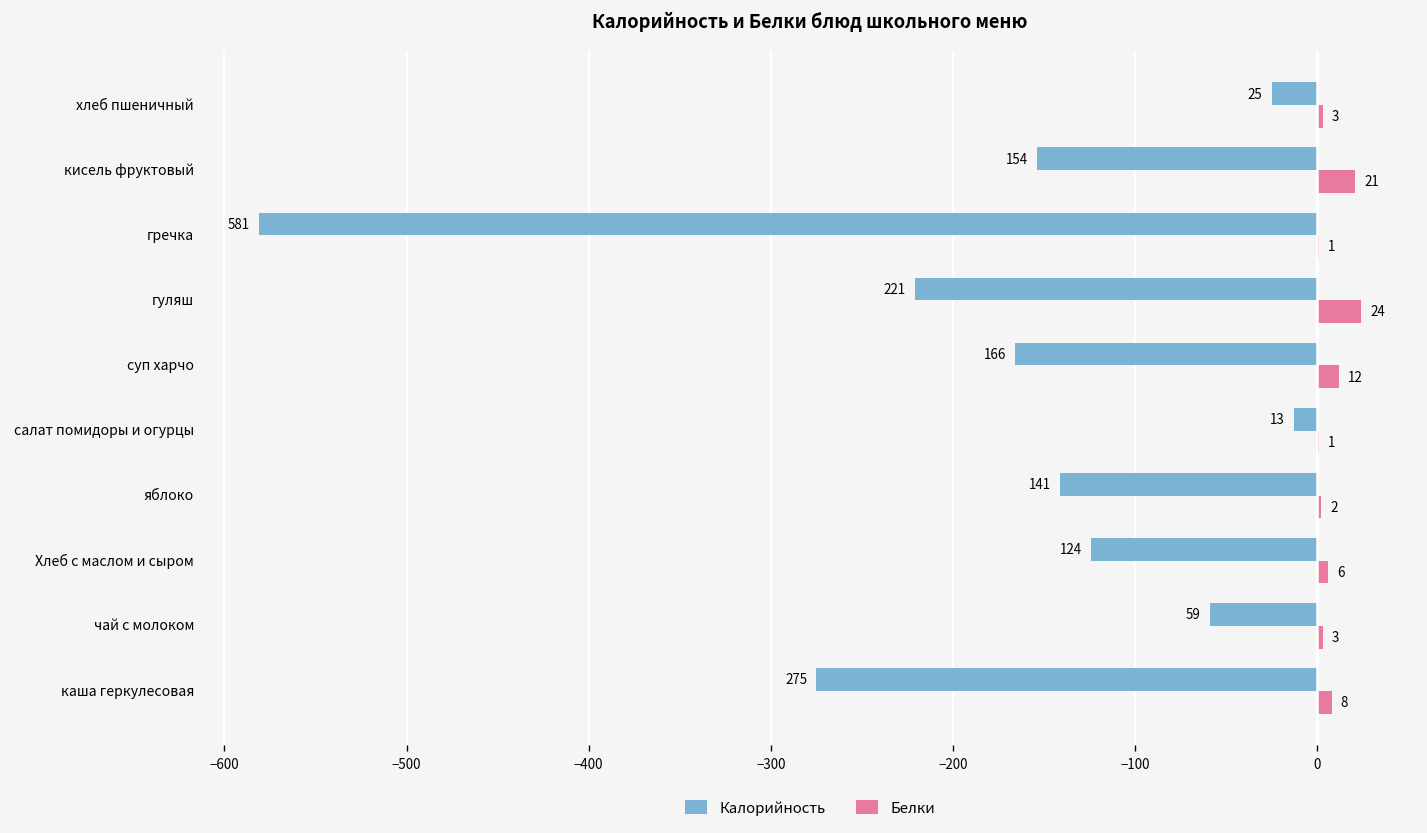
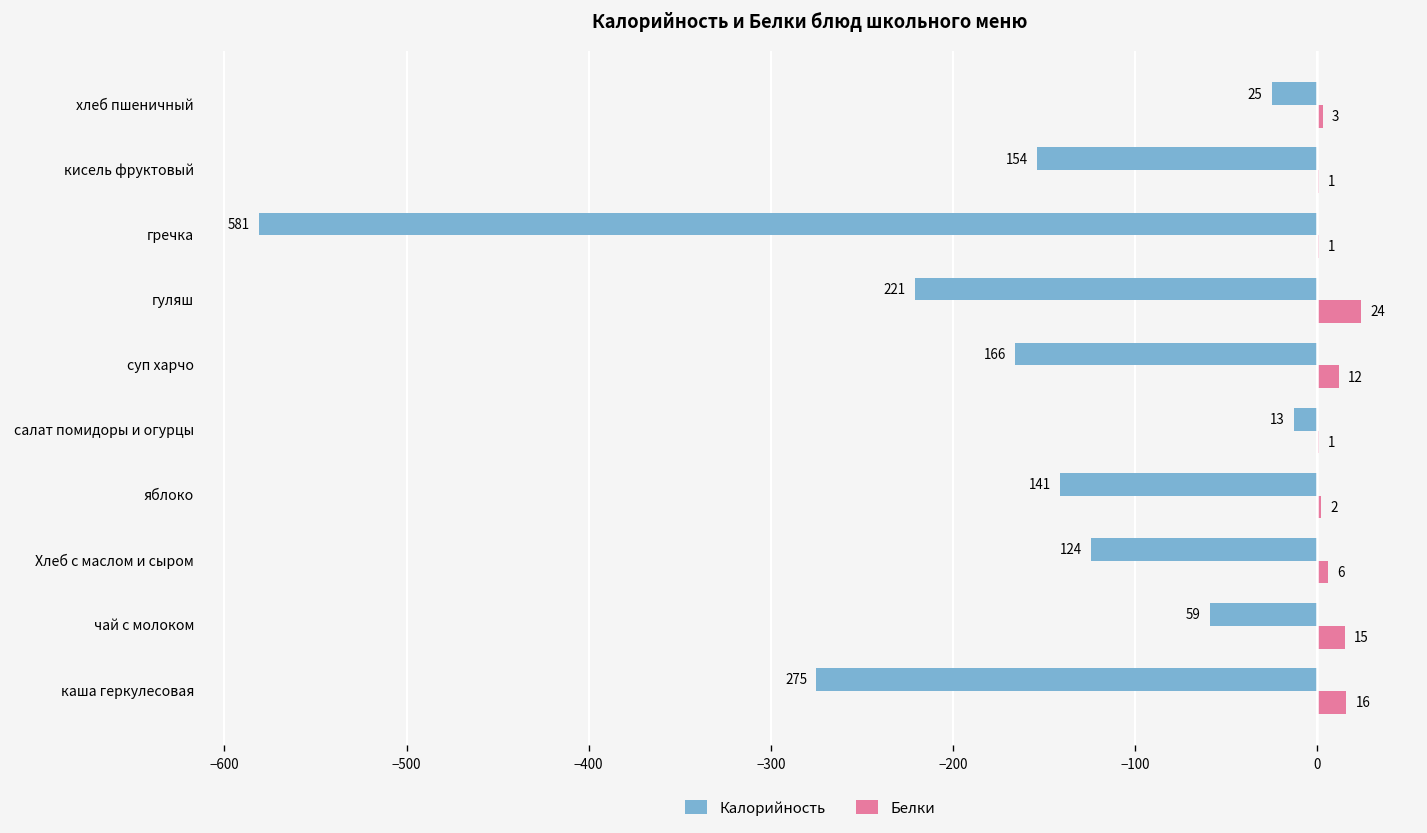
Белки, кисель фруктовый: 21 -> 1
Белки, чай с молоком: 3 -> 15
Белки, каша геркулесовая: 8 -> 16
